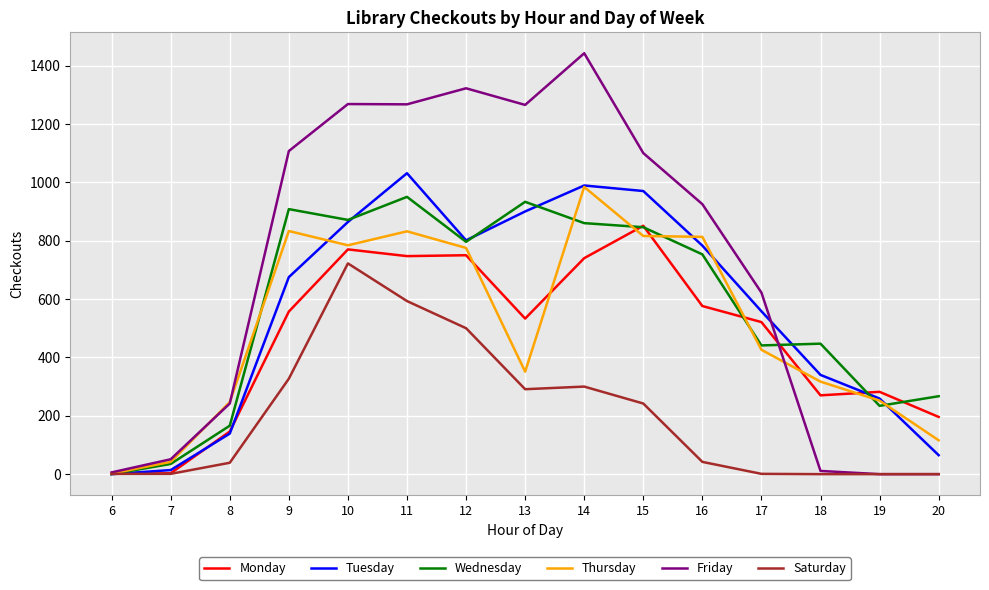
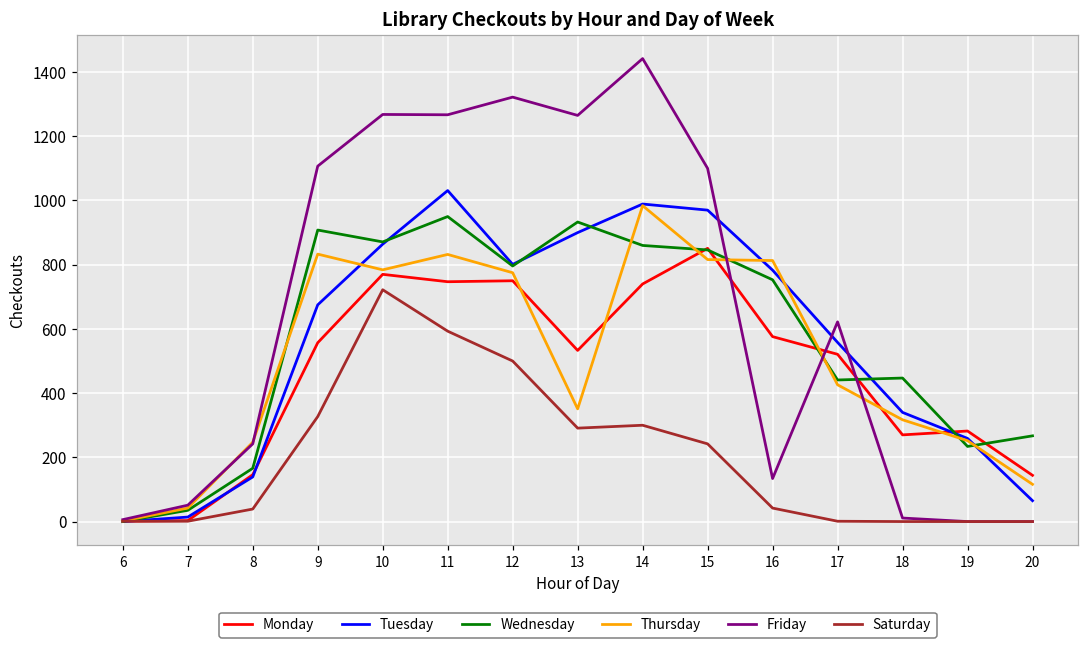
Friday, 16: 930 -> 130
Monday, 20: 200 -> 140
